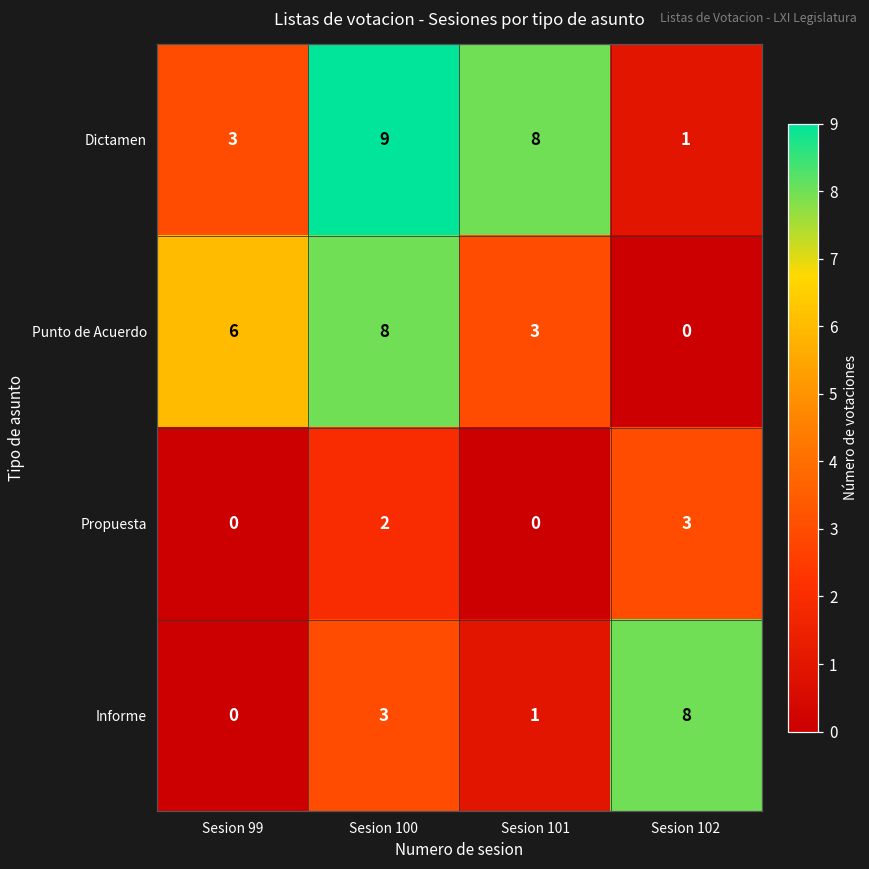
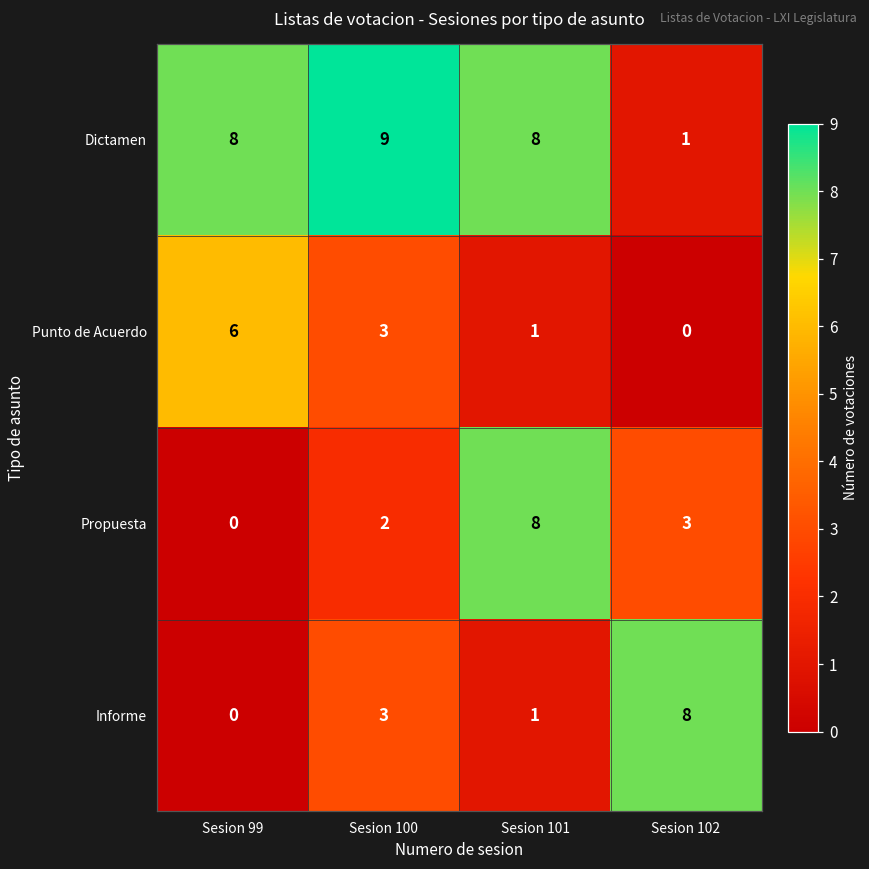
Dictamen, Sesion 99: 3 -> 8
Punto de Acuerdo, Sesion 100: 8 -> 3
Punto de Acuerdo, Sesion 101: 3 -> 1
Propuesta, Sesion 101: 0 -> 8
